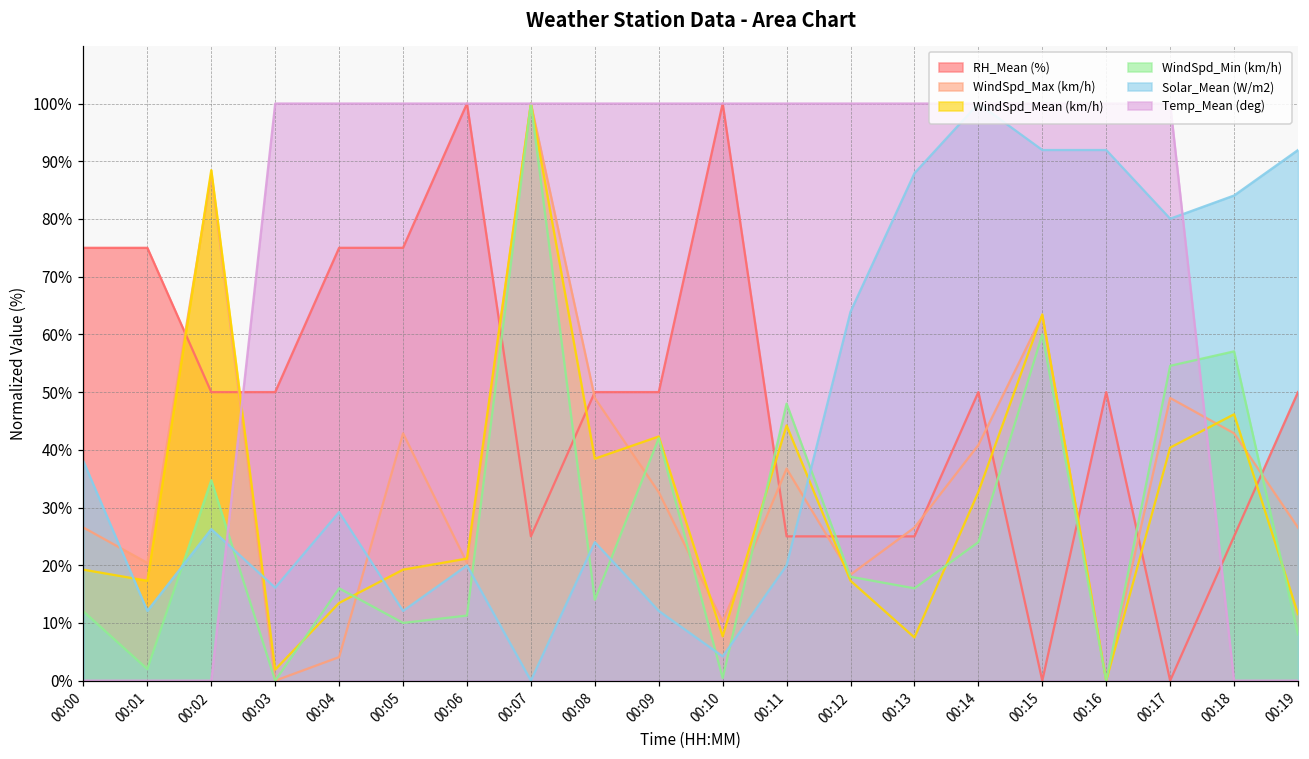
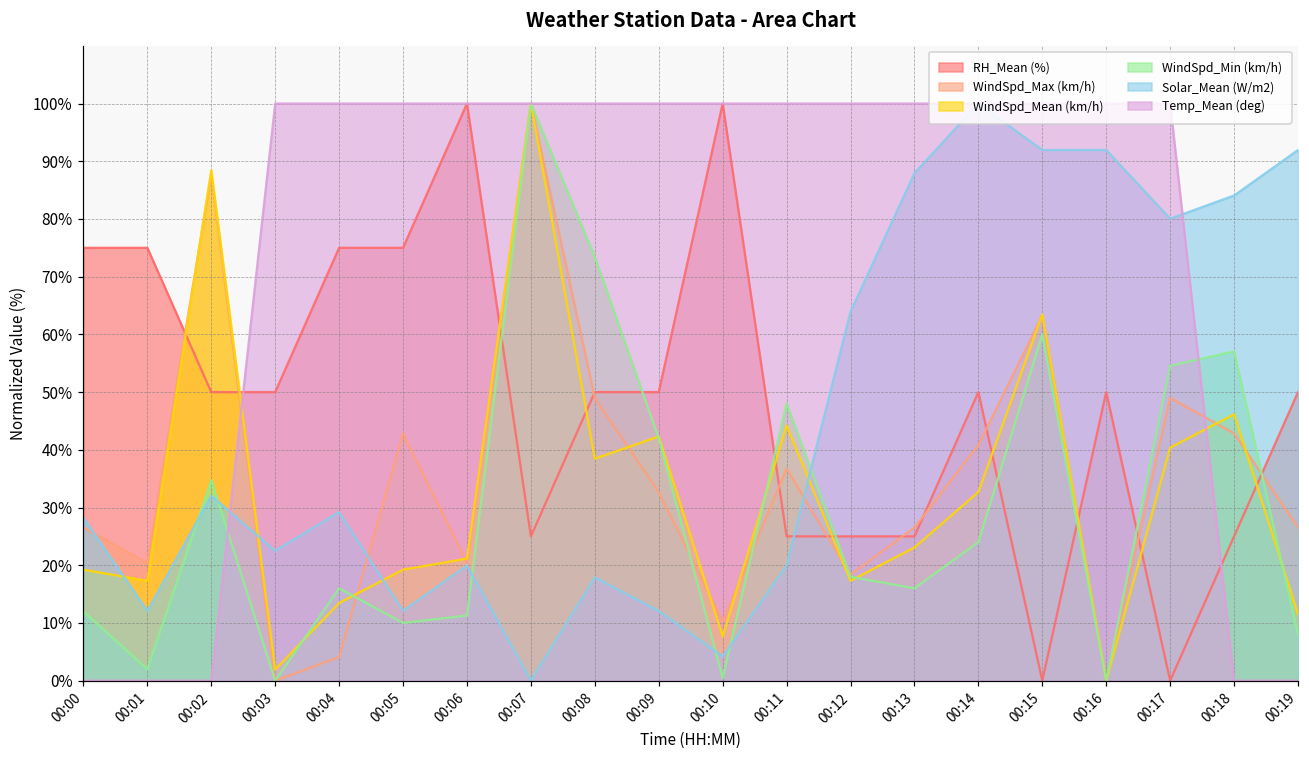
Solar_Mean (W/m2), 00:00: 38% -> 28%
Solar_Mean (W/m2), 00:02: 26% -> 32%
Solar_Mean (W/m2), 00:03: 16% -> 23%
WindSpd_Min (km/h), 00:08: 14% -> 73%
Solar_Mean (W/m2), 00:08: 24% -> 18%
WindSpd_Mean (km/h), 00:13: 7% -> 23%
